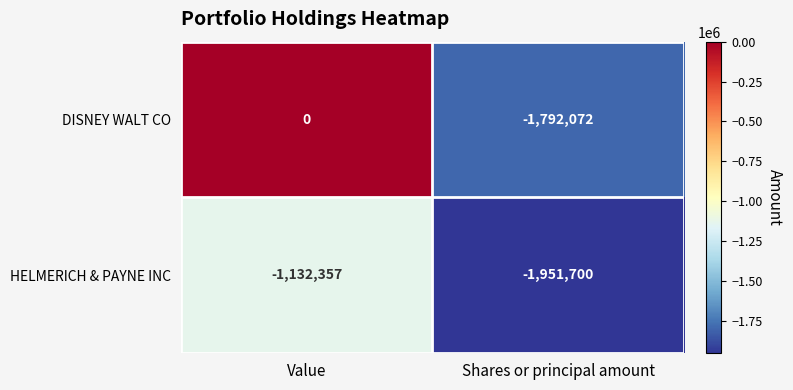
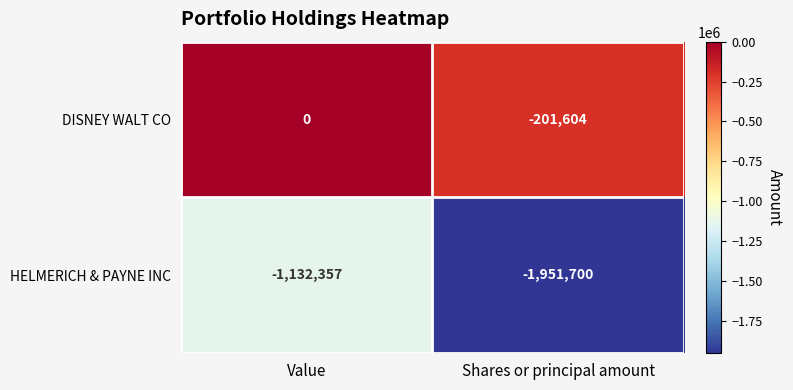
DISNEY WALT CO, Shares or principal amount: -1,792,072 -> -201,604
